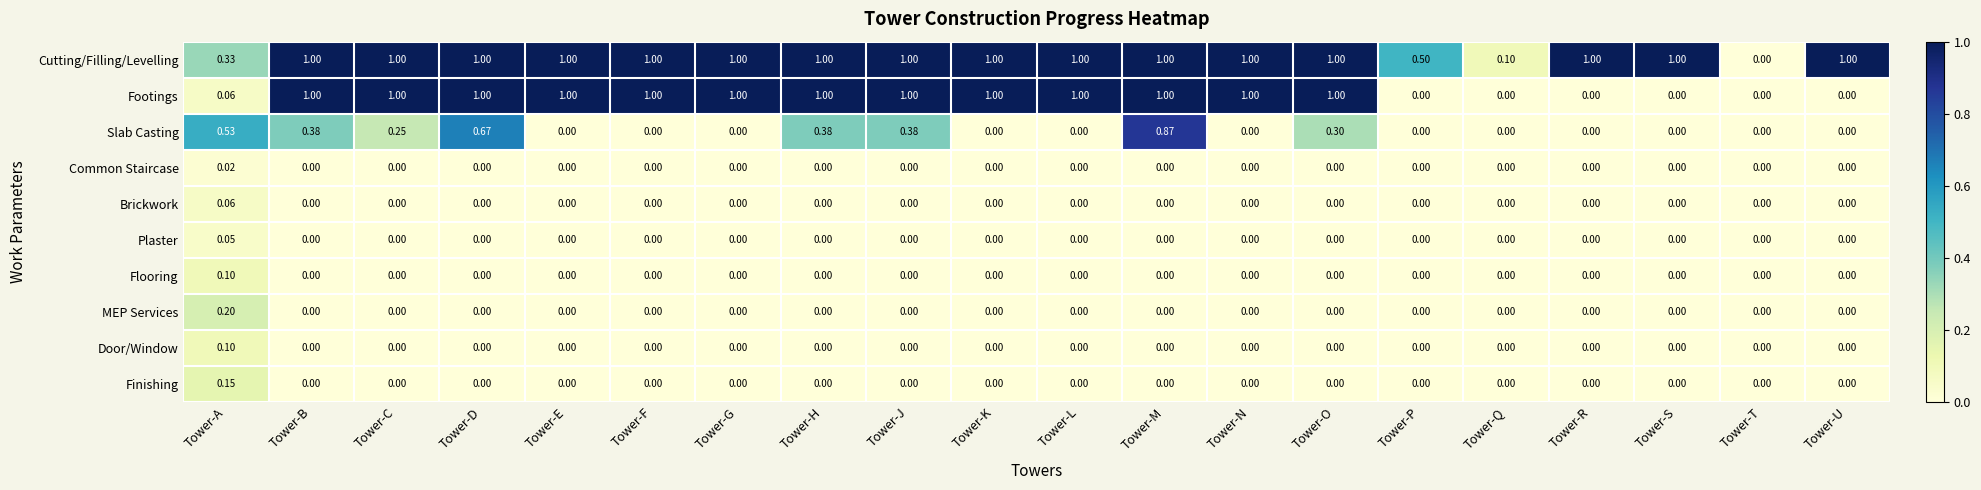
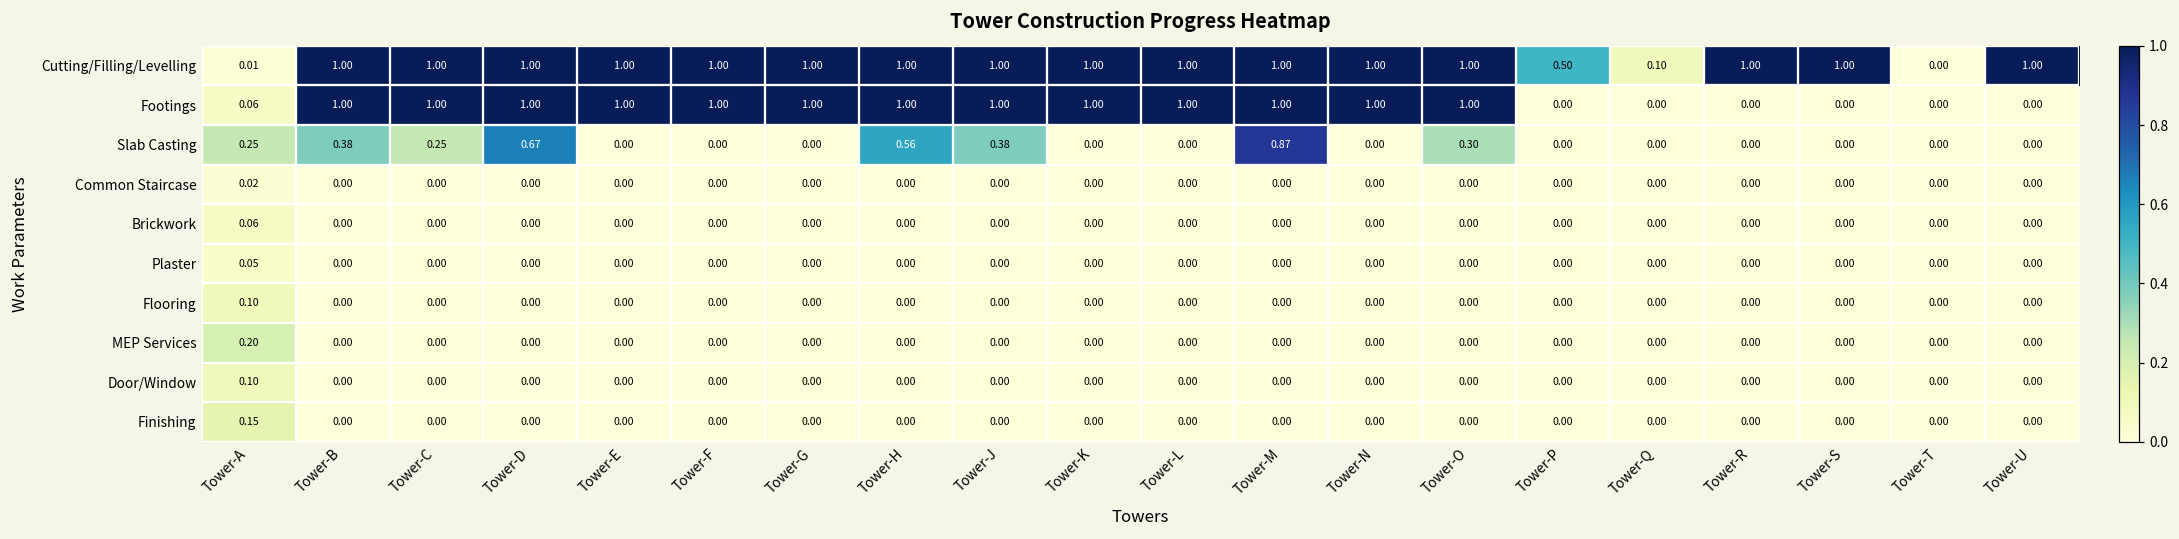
Cutting/Filling/Levelling, Tower-A: 0.33 -> 0.01
Slab Casting, Tower-A: 0.53 -> 0.25
Slab Casting, Tower-H: 0.38 -> 0.56
